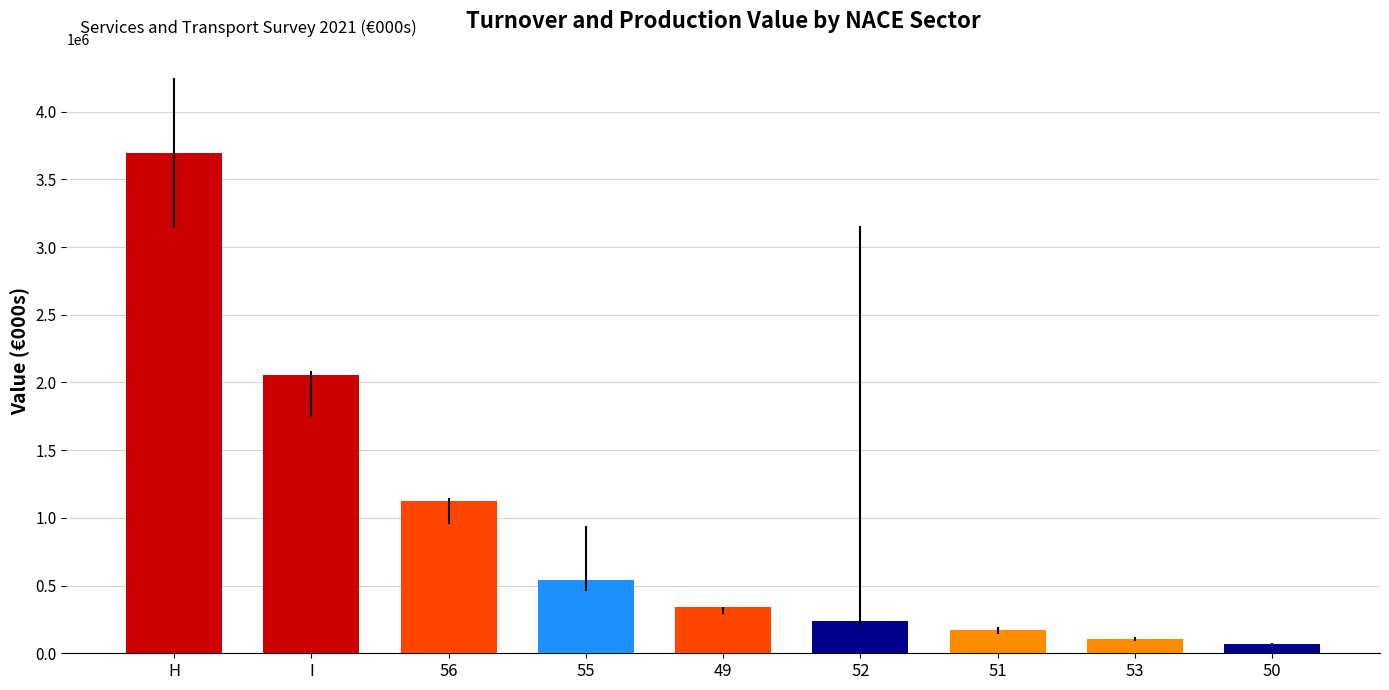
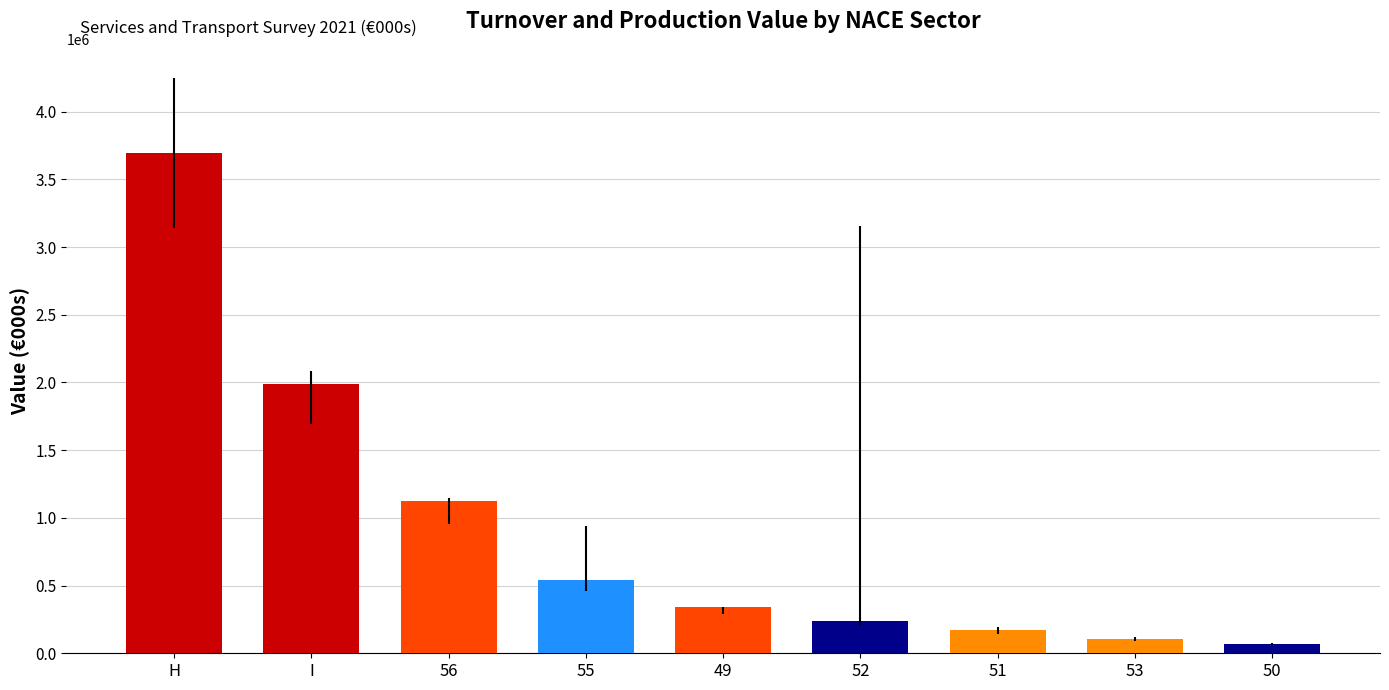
I: 2050000 -> 1990000
